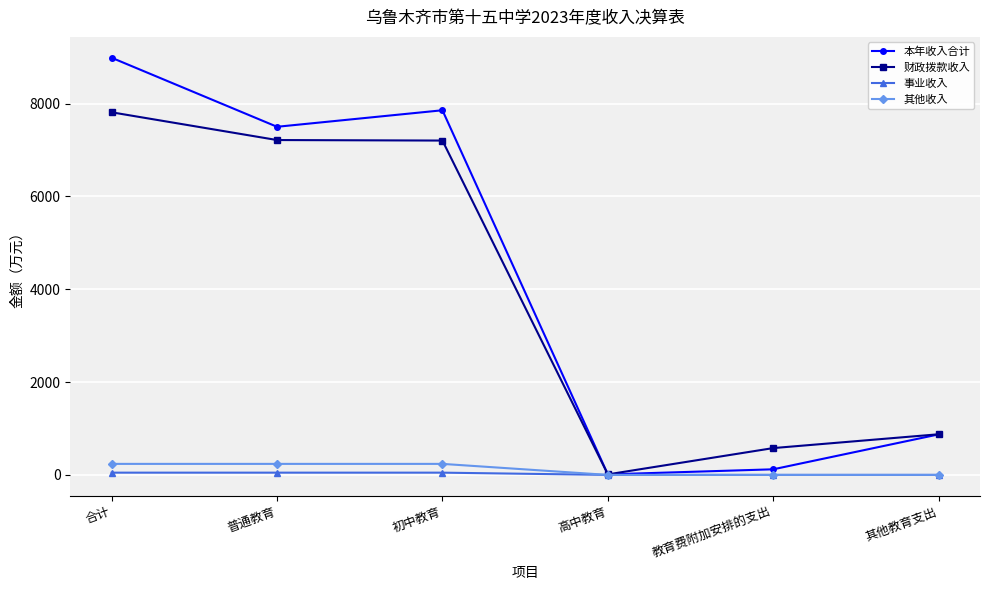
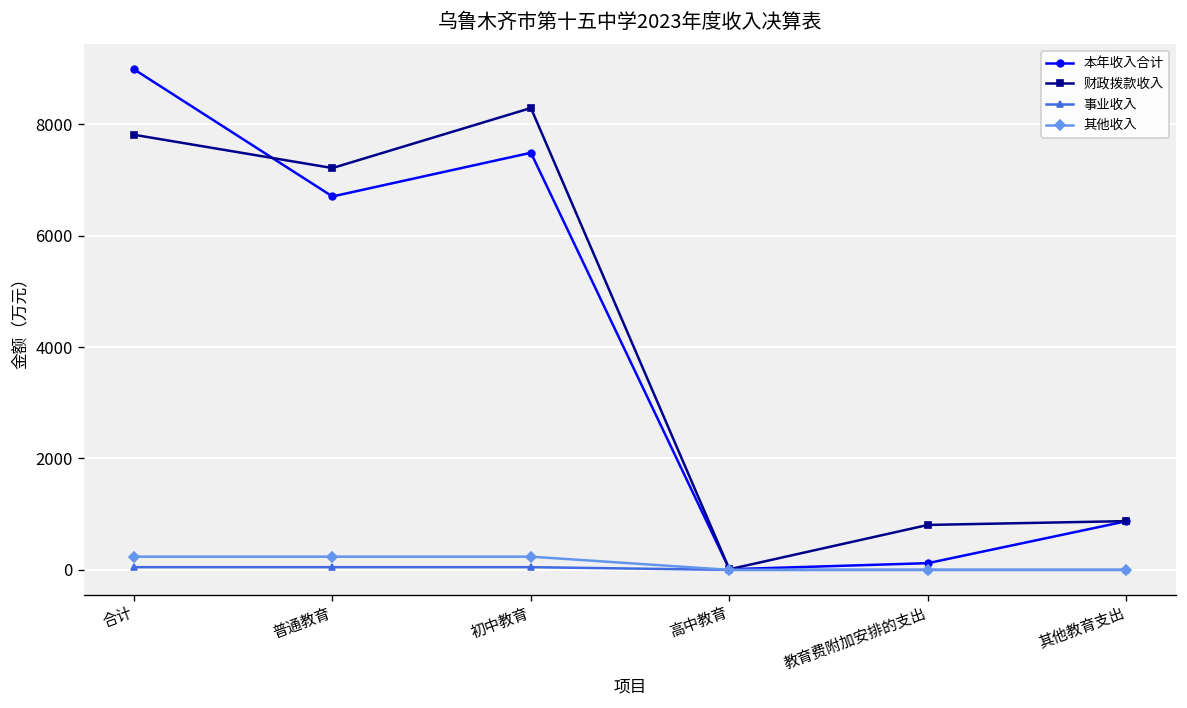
本年收入合计, 普通教育: 7500 -> 6700
本年收入合计, 初中教育: 7900 -> 7500
财政拨款收入, 初中教育: 7200 -> 8300
财政拨款收入, 教育费附加安排的支出: 600 -> 800
